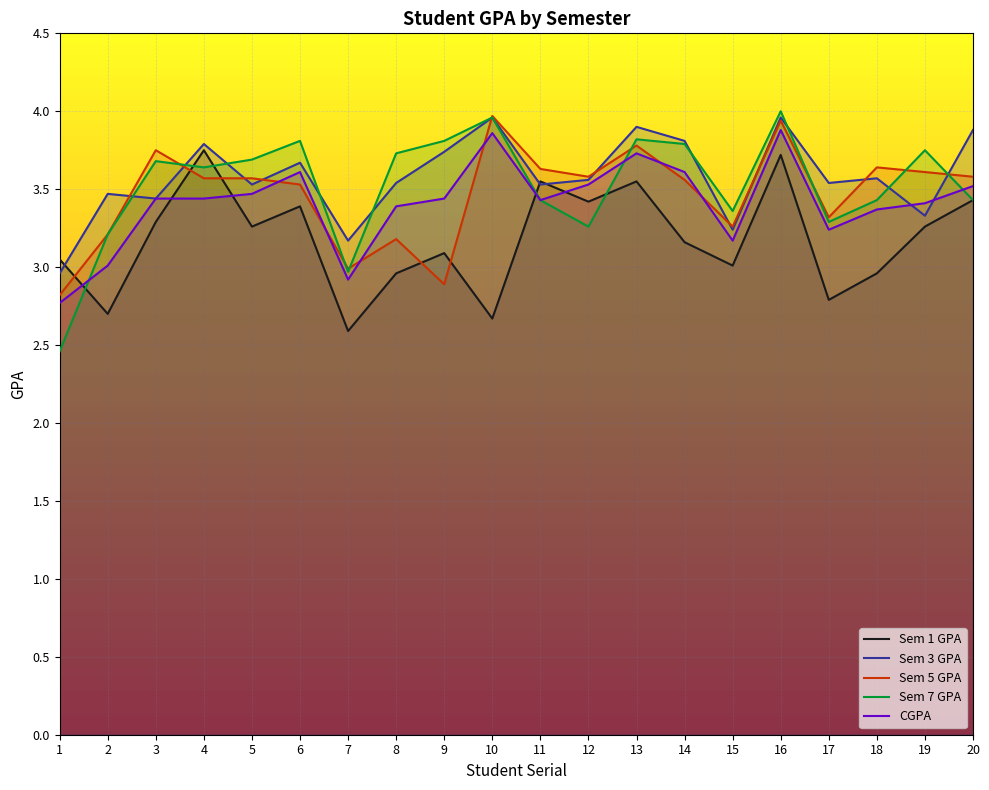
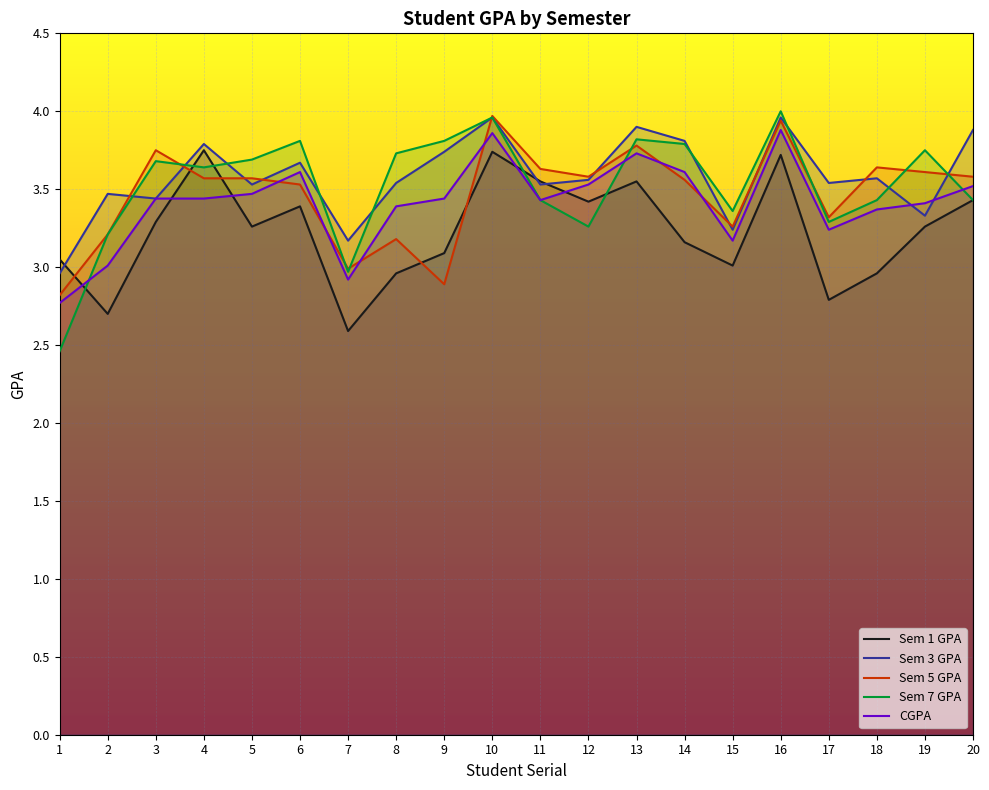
Sem 1 GPA, 10: 2.67 -> 3.74
